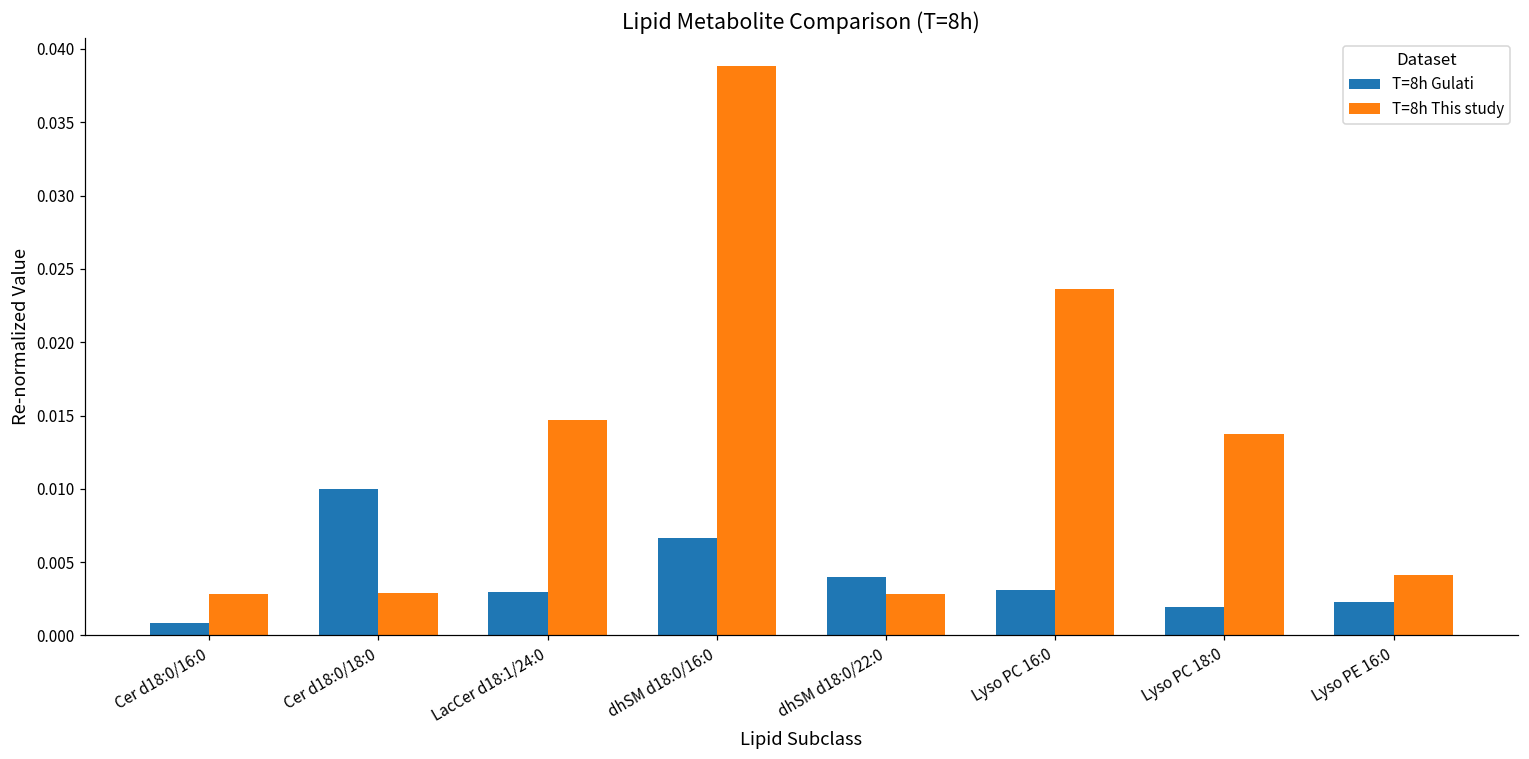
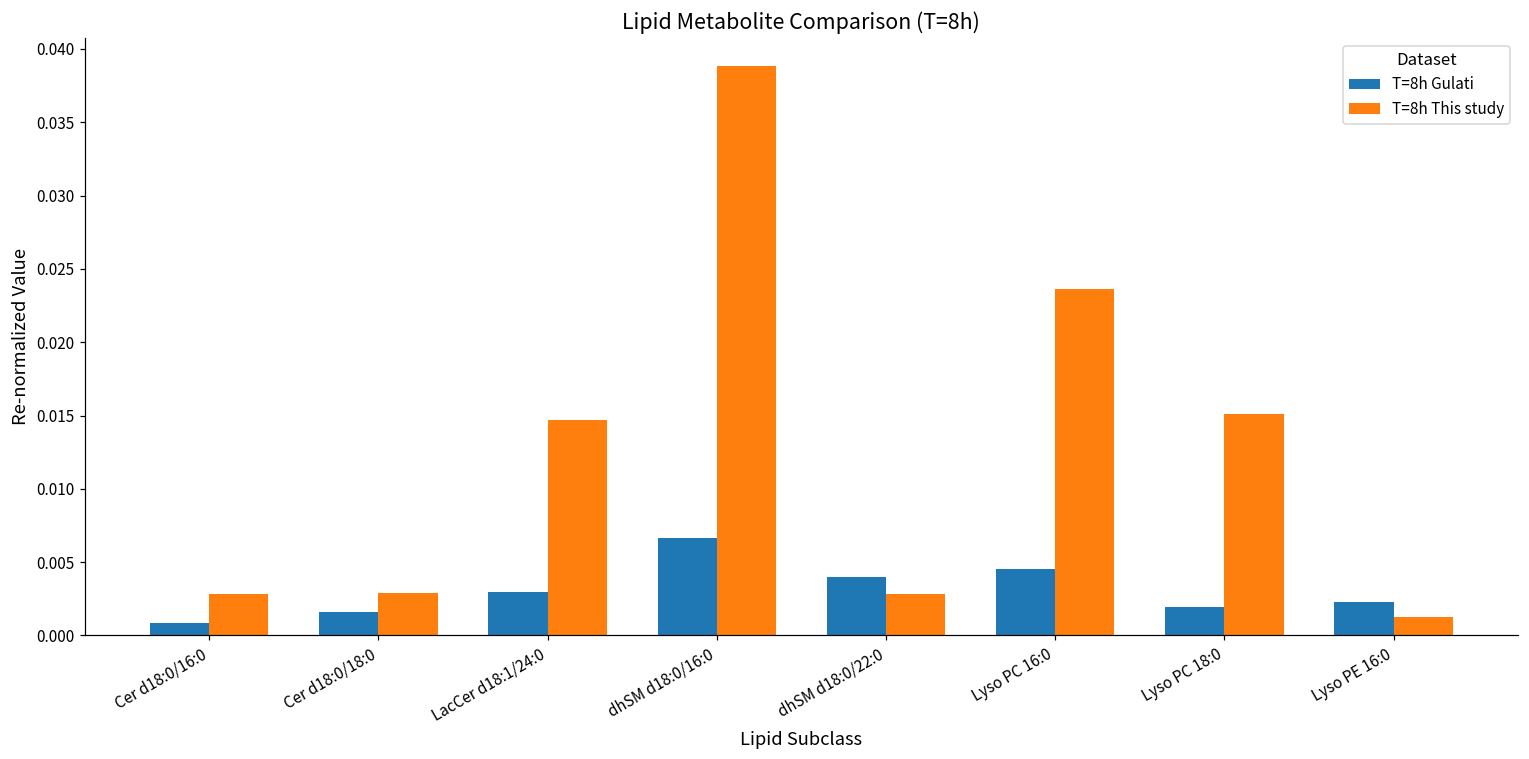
T=8h Gulati, Cer d18:0/18:0: 0.0100 -> 0.0016
T=8h Gulati, Lyso PC 16:0: 0.0031 -> 0.0046
T=8h This study, Lyso PC 18:0: 0.0138 -> 0.0151
T=8h This study, Lyso PE 16:0: 0.0041 -> 0.0013
